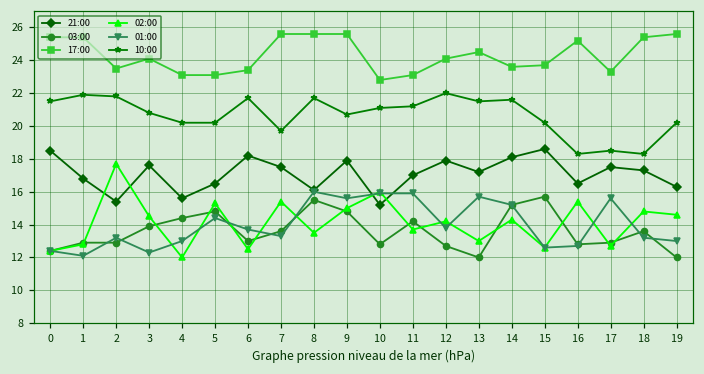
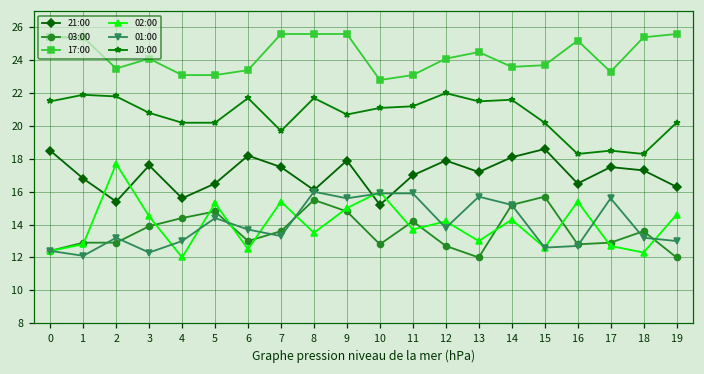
02:00, 18: 14.8 -> 12.3
